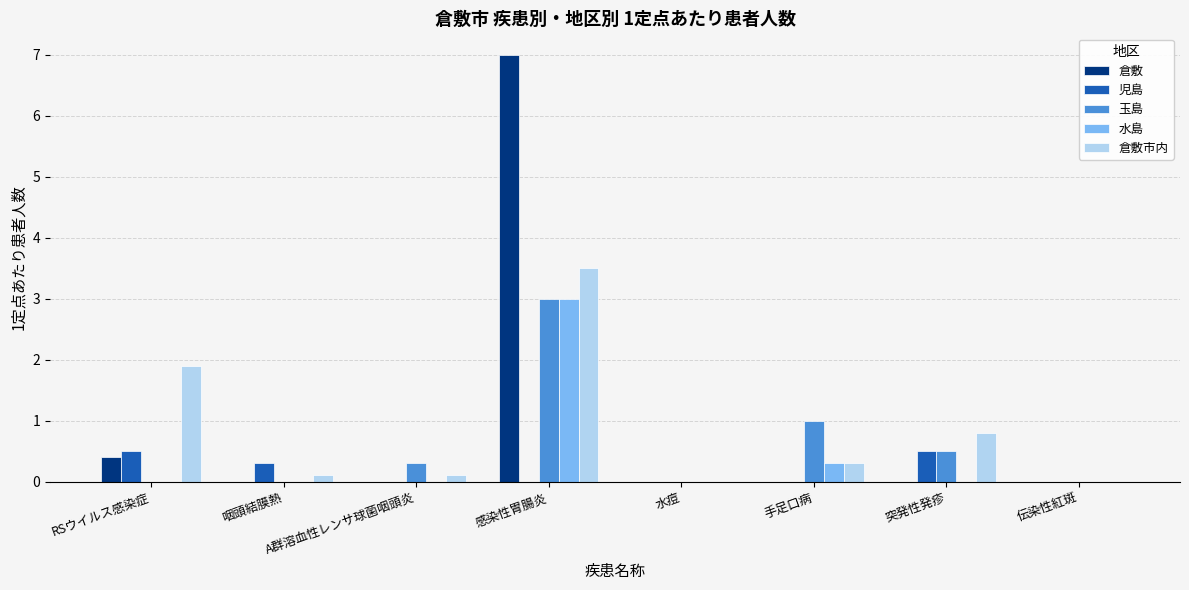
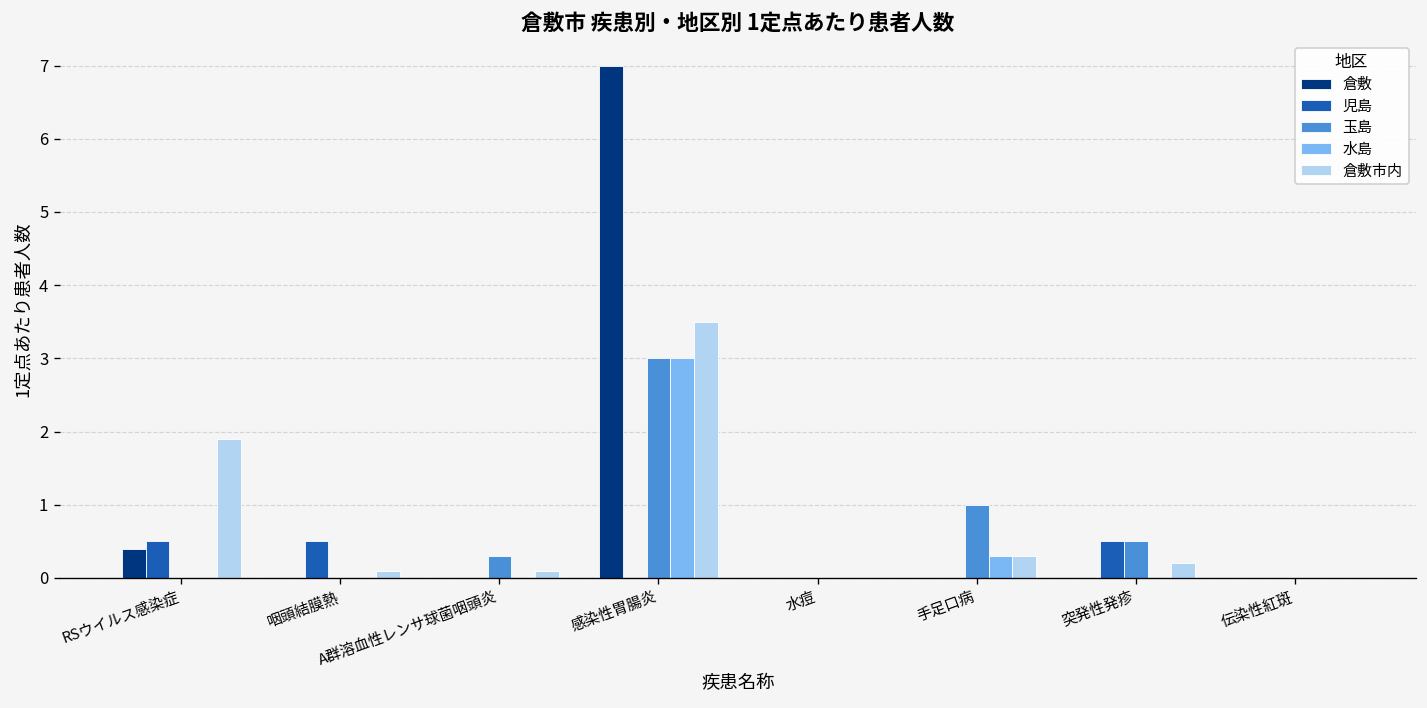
児島, 咽頭結膜熱: 0.3 -> 0.5
倉敷市内, 突発性発疹: 0.8 -> 0.2
